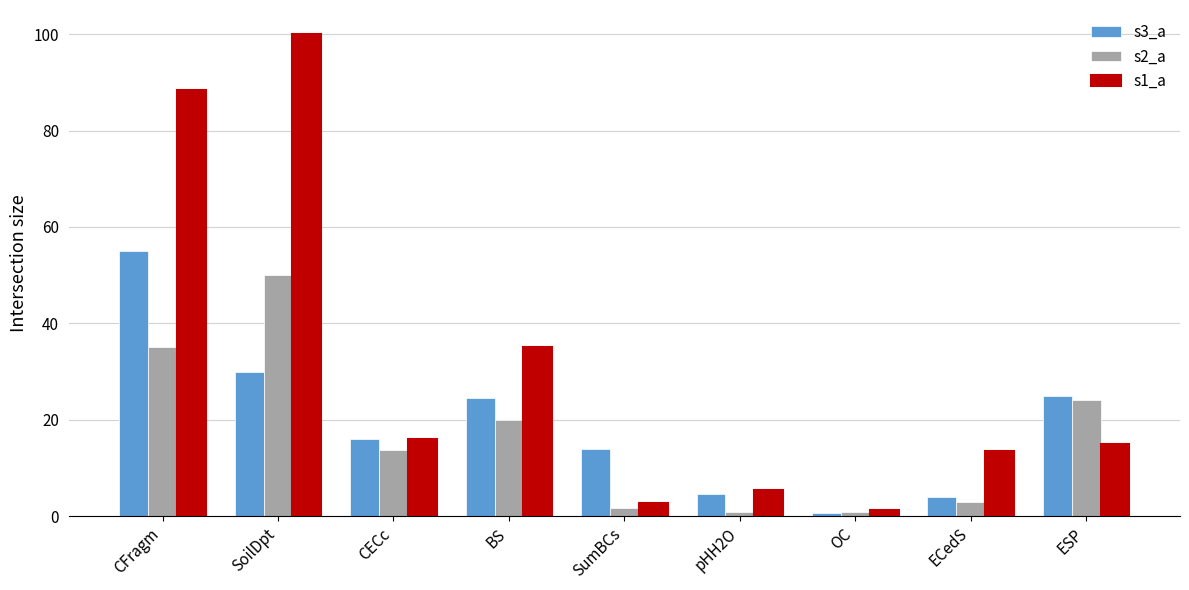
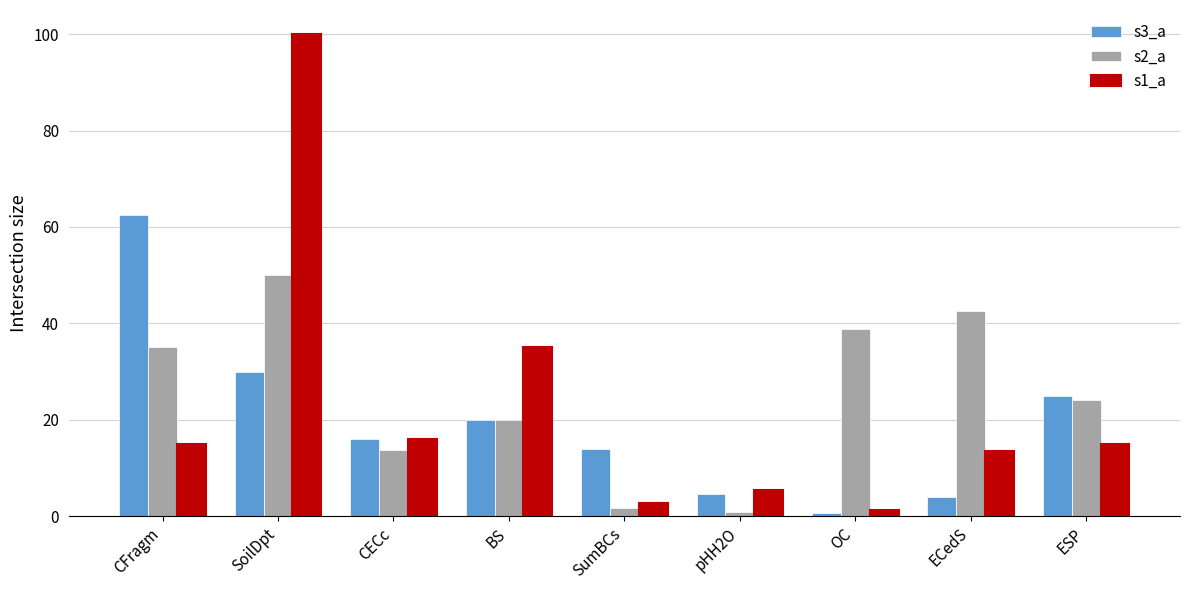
s3_a, CFragm: 55 -> 63
s1_a, CFragm: 89 -> 15
s3_a, BS: 25 -> 20
s2_a, OC: 1 -> 39
s2_a, ECedS: 3 -> 43
